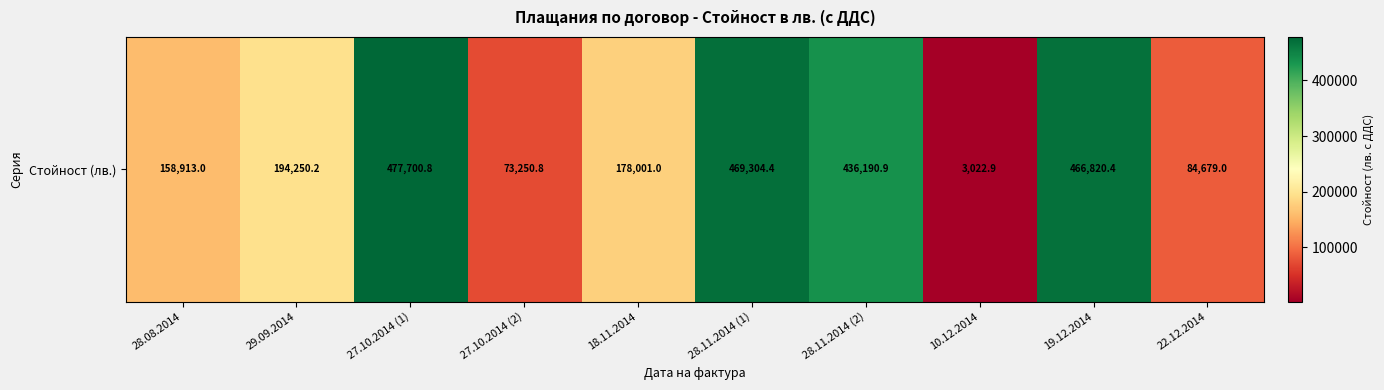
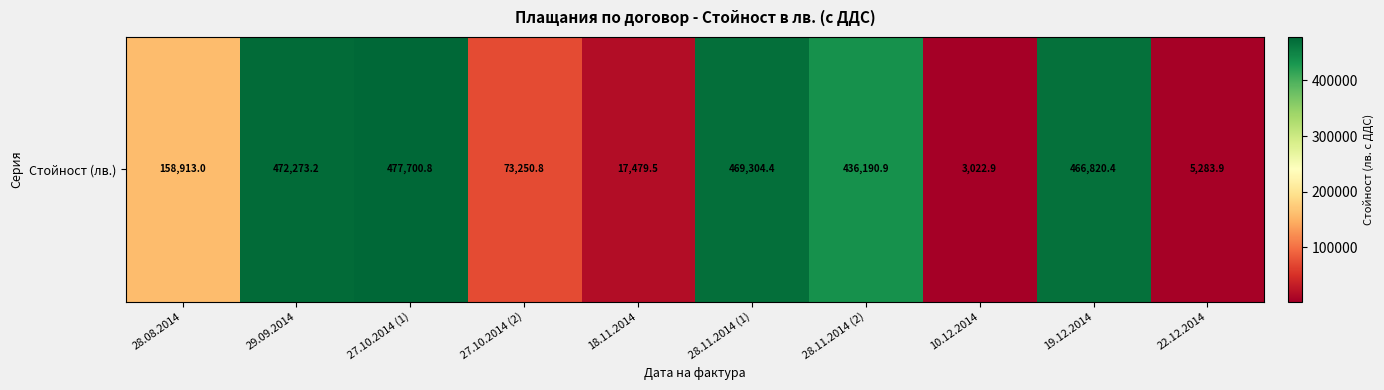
Стойност (лв.), 29.09.2014: 194,250.2 -> 472,273.2
Стойност (лв.), 18.11.2014: 178,001.0 -> 17,479.5
Стойност (лв.), 22.12.2014: 84,679.0 -> 5,283.9
